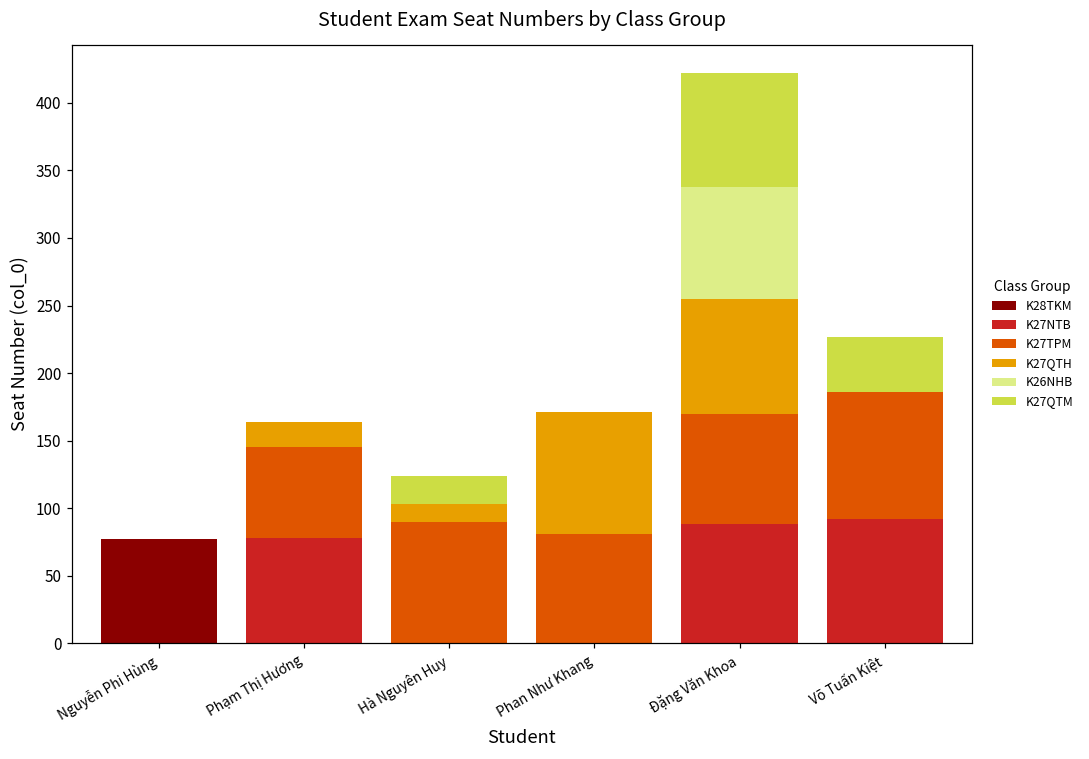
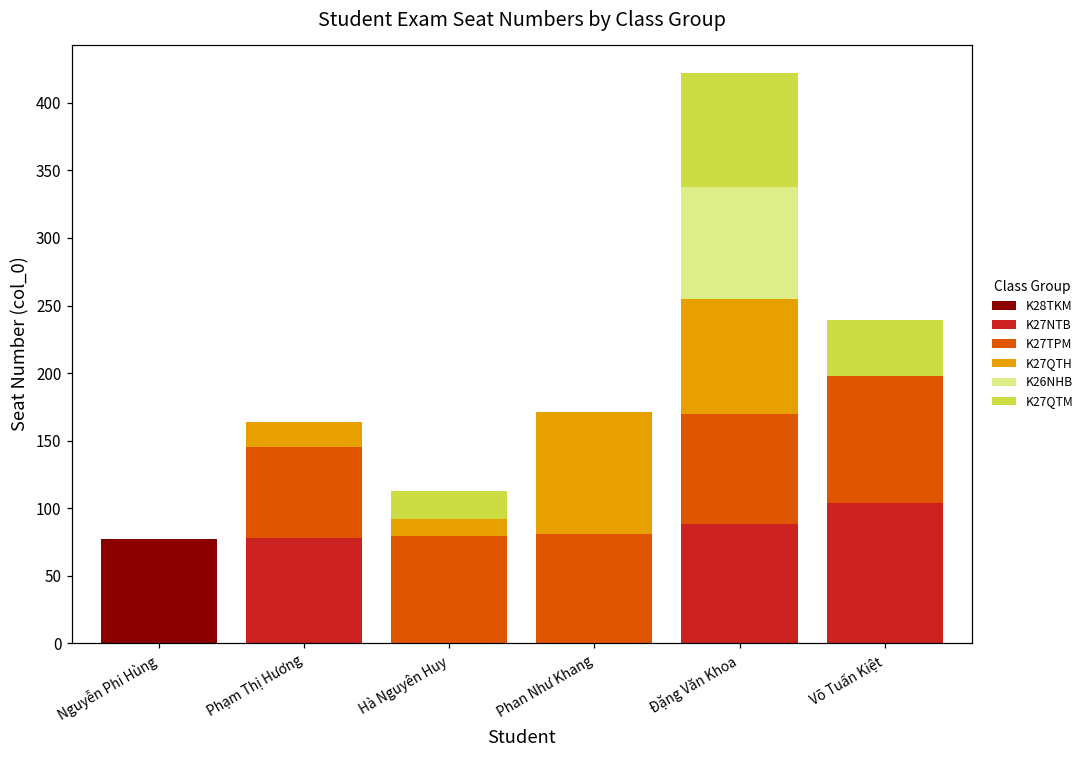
K27TPM, Hà Nguyên Huy: 90 -> 79
K27NTB, Võ Tuấn Kiệt: 92 -> 104
